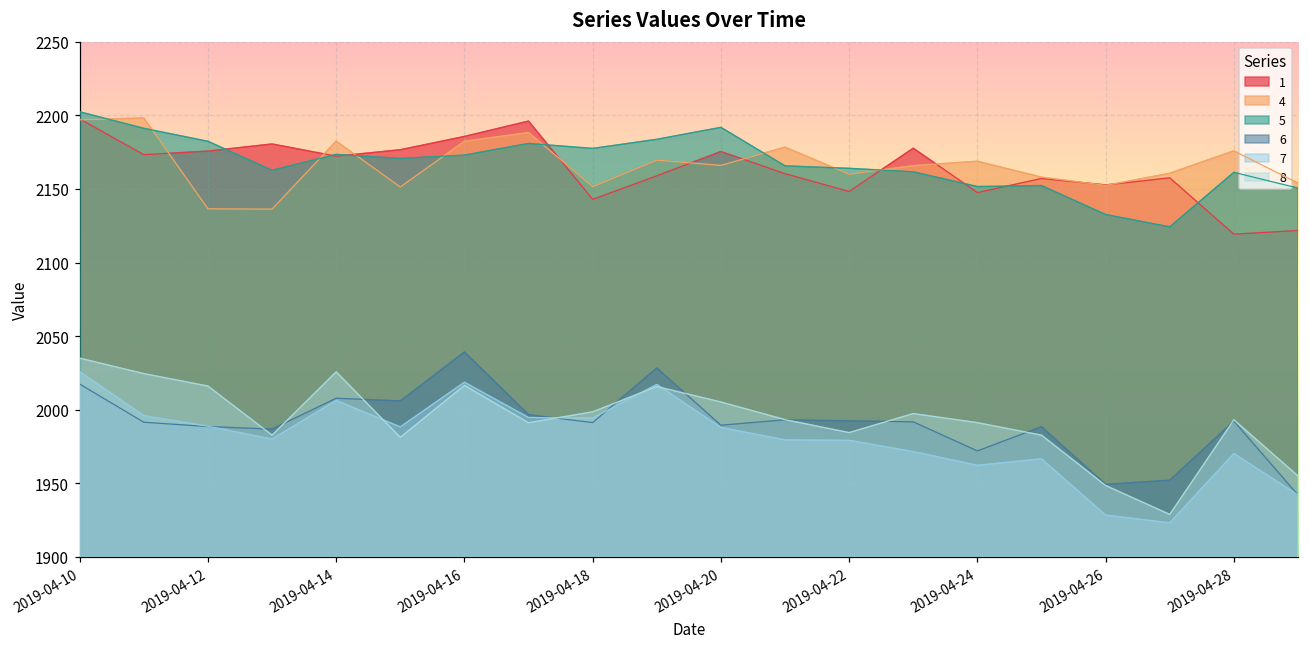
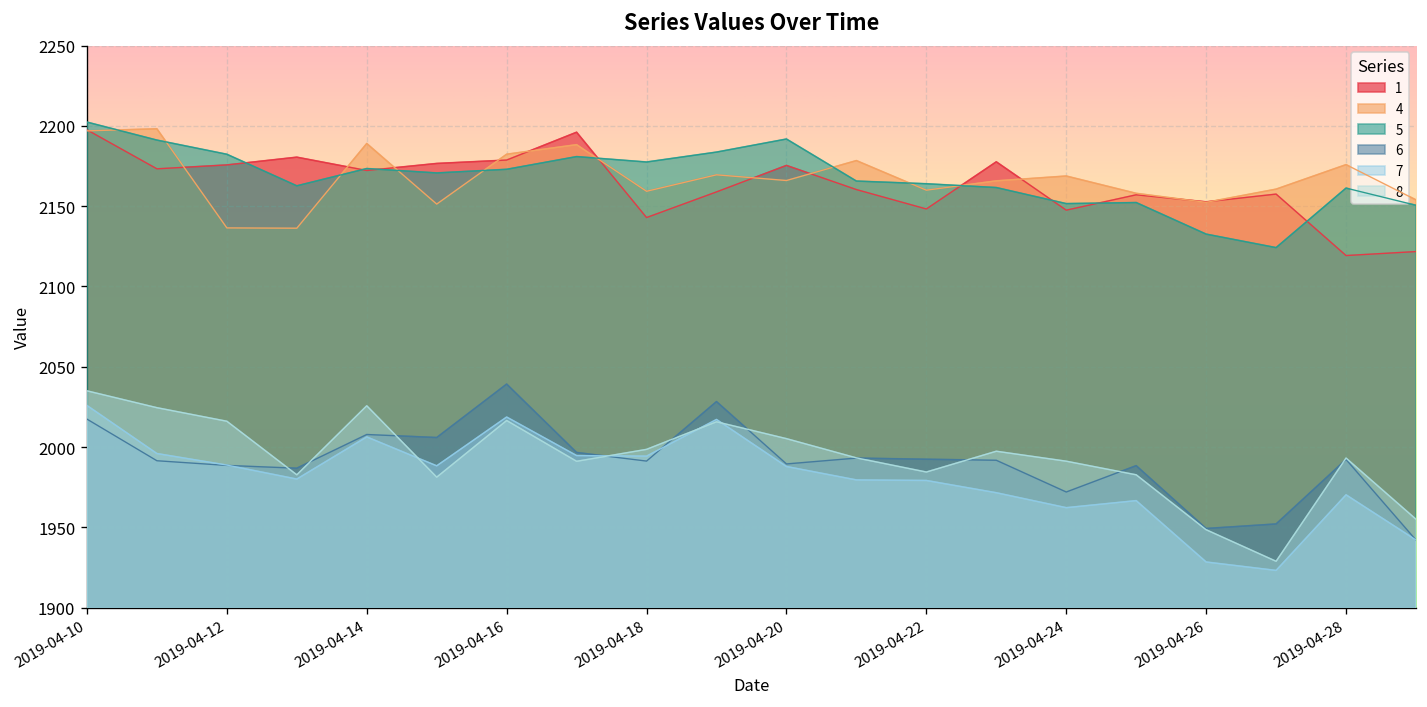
4, 2019-04-14: 2182 -> 2189
1, 2019-04-16: 2186 -> 2179
4, 2019-04-18: 2152 -> 2159
